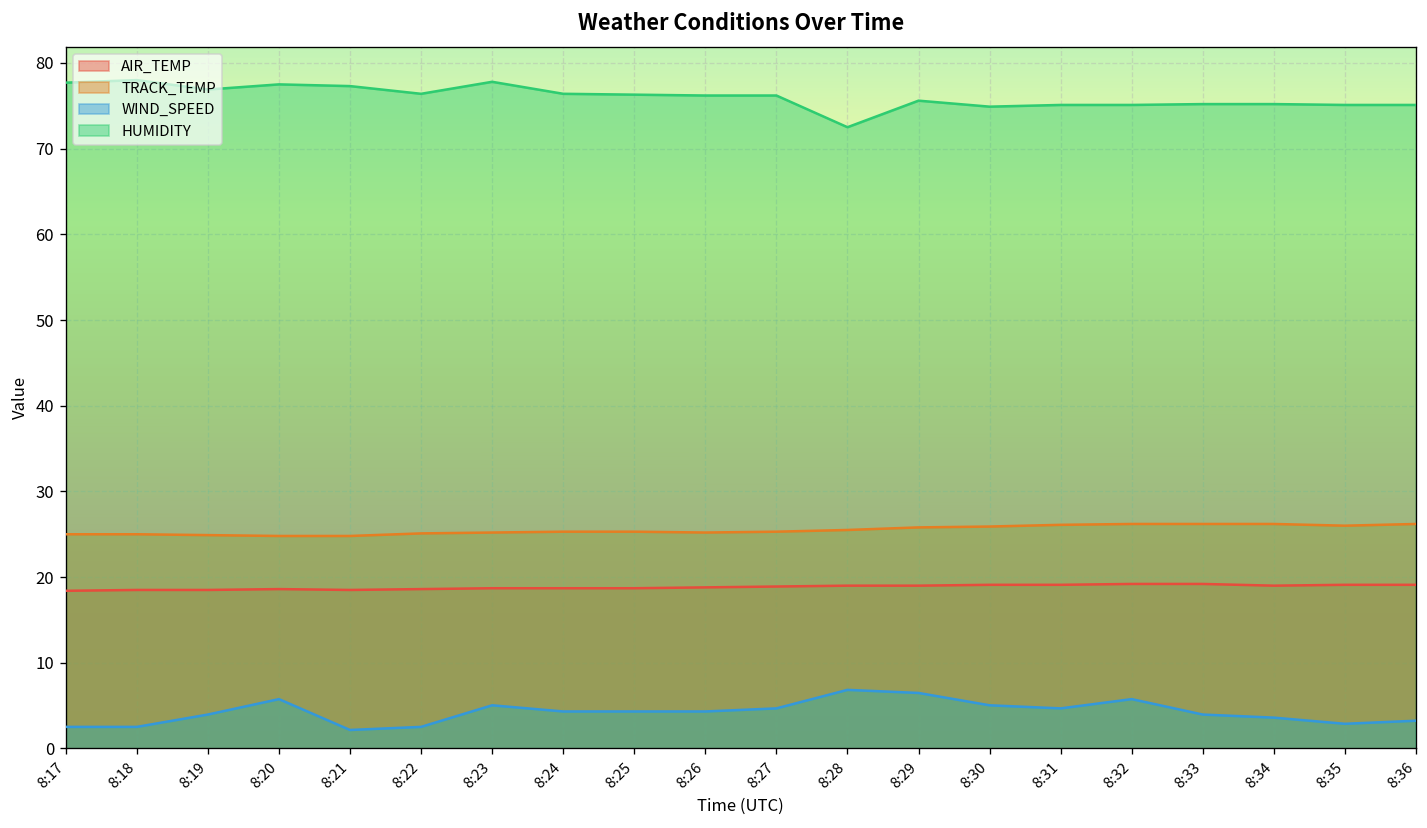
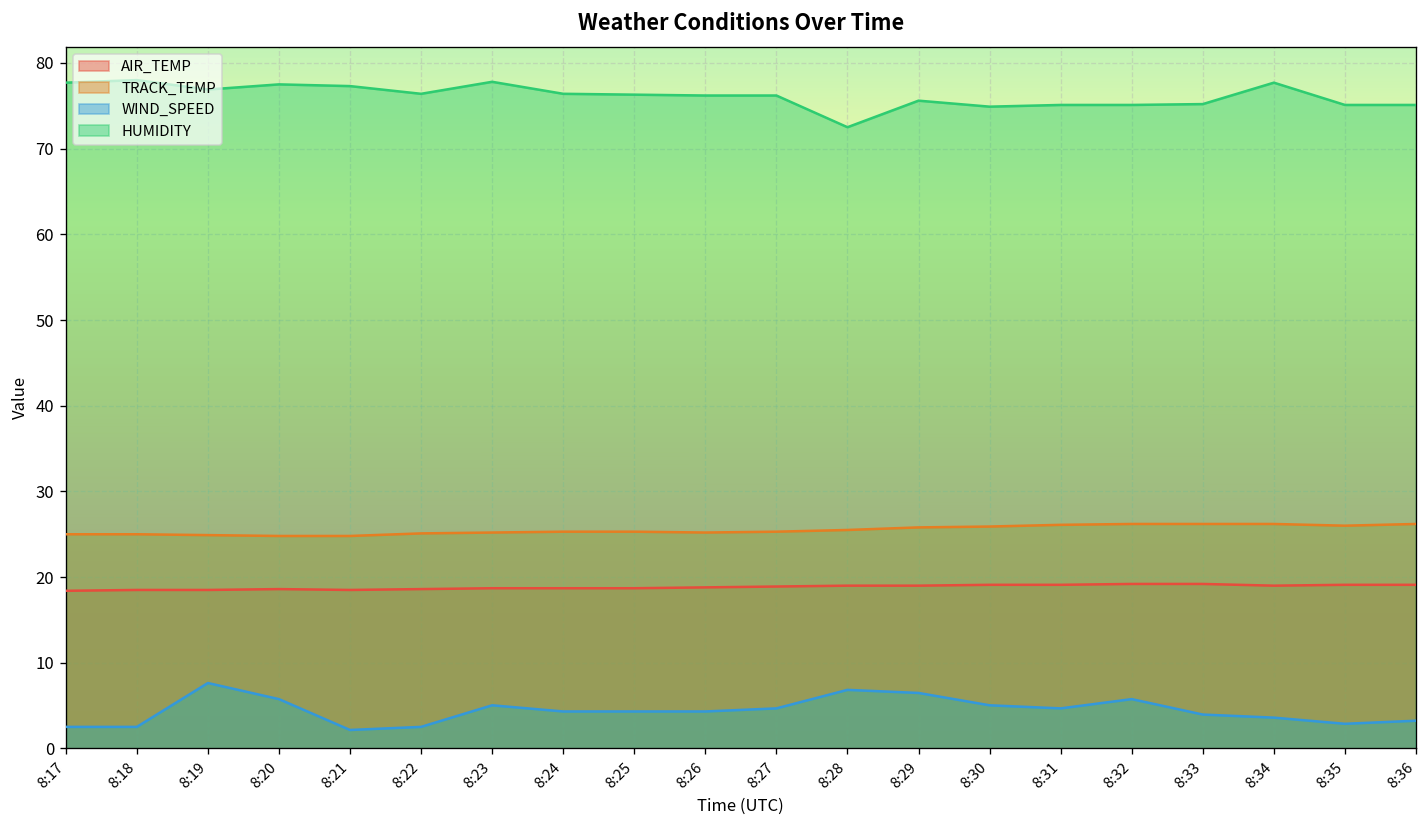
WIND_SPEED, 8:19: 4 -> 8
HUMIDITY, 8:34: 75 -> 78
